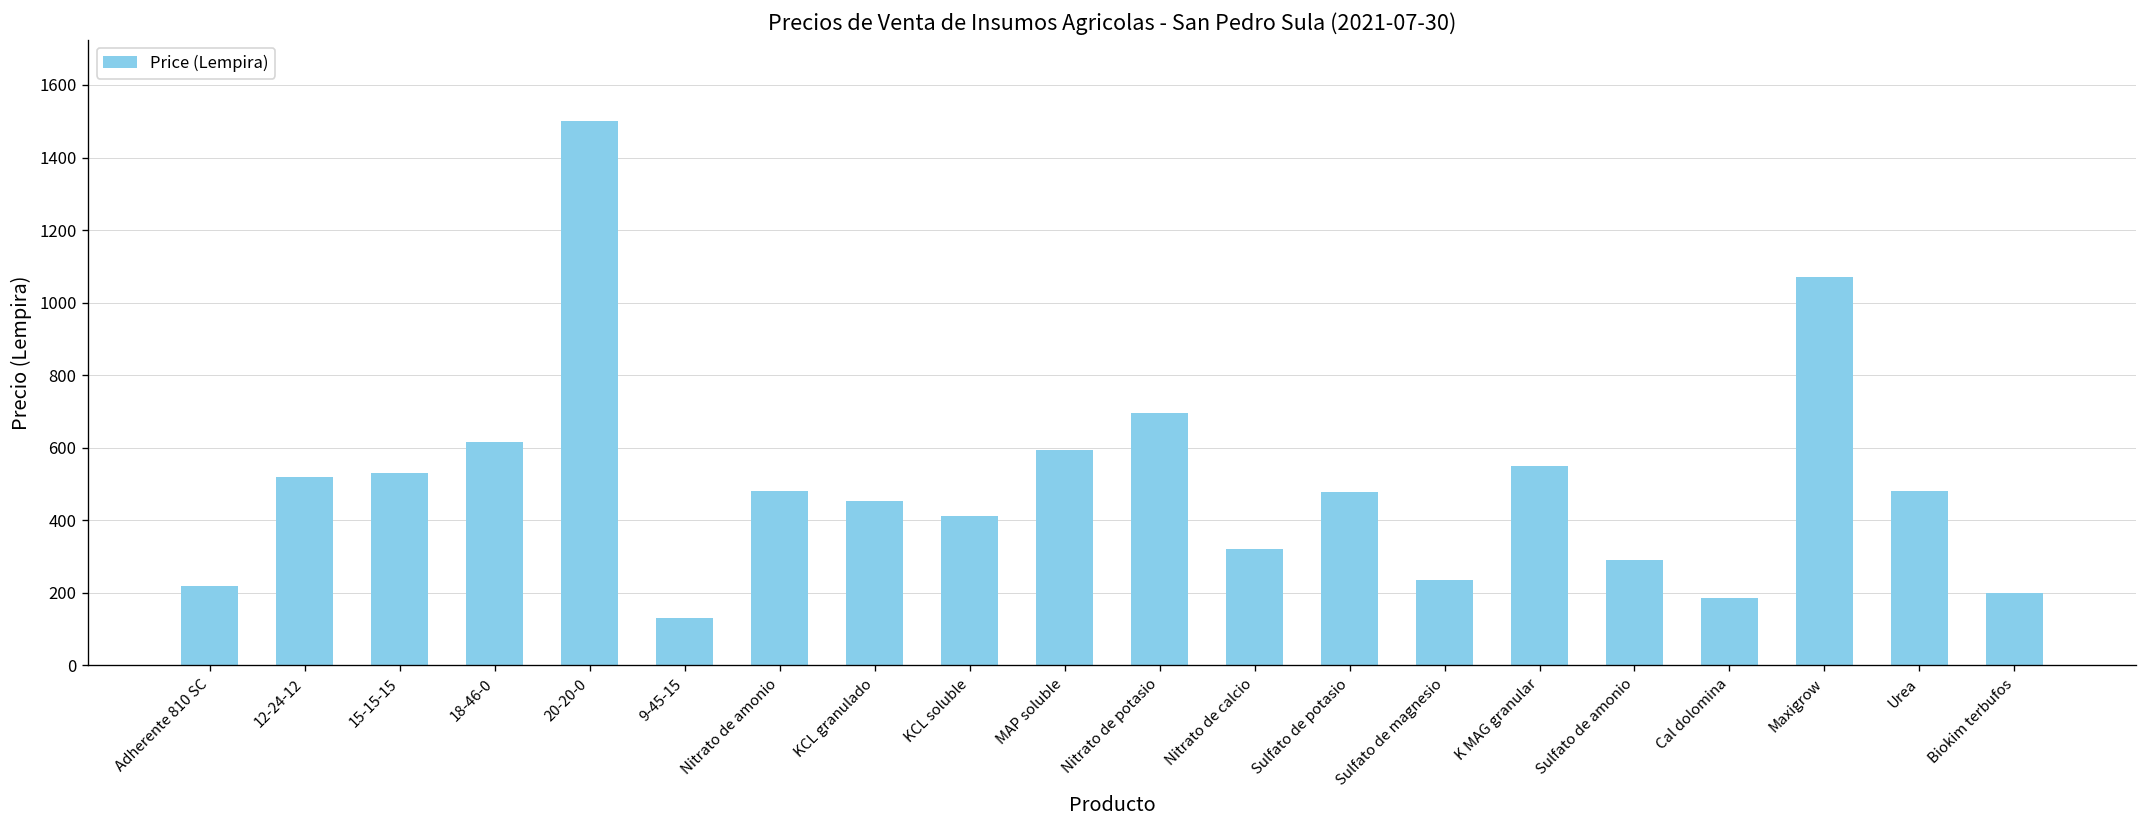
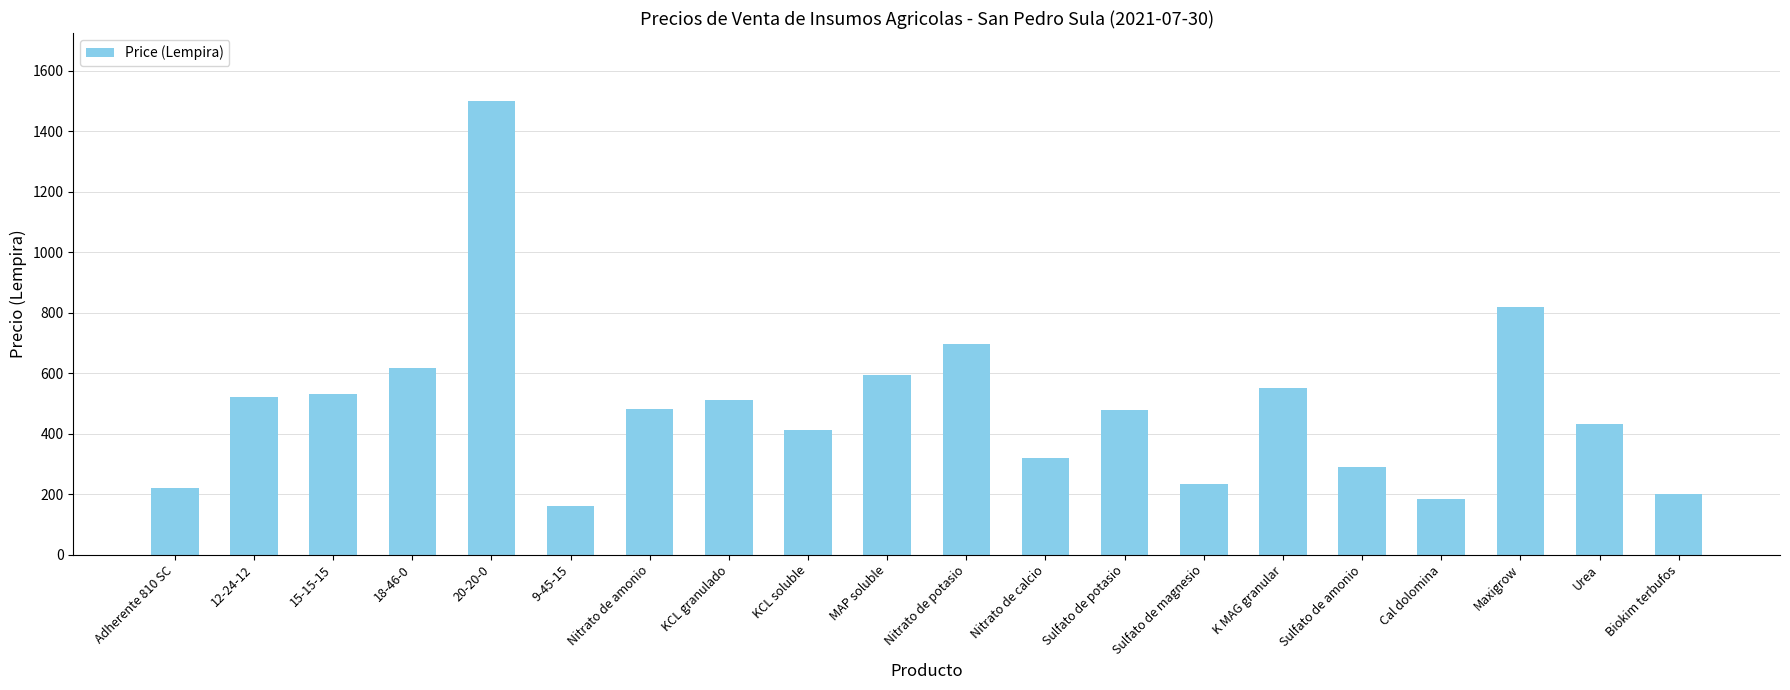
9-45-15: 130 -> 160
KCL granulado: 450 -> 510
Maxigrow: 1070 -> 820
Urea: 480 -> 430
